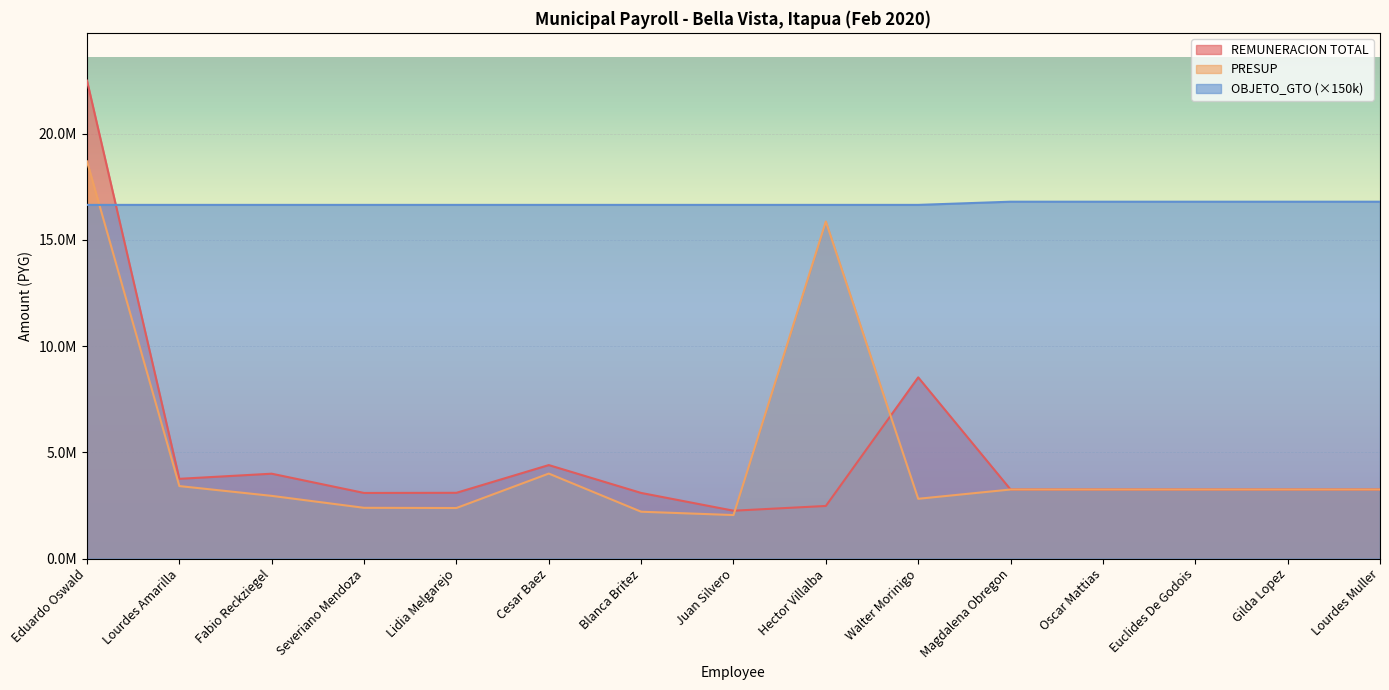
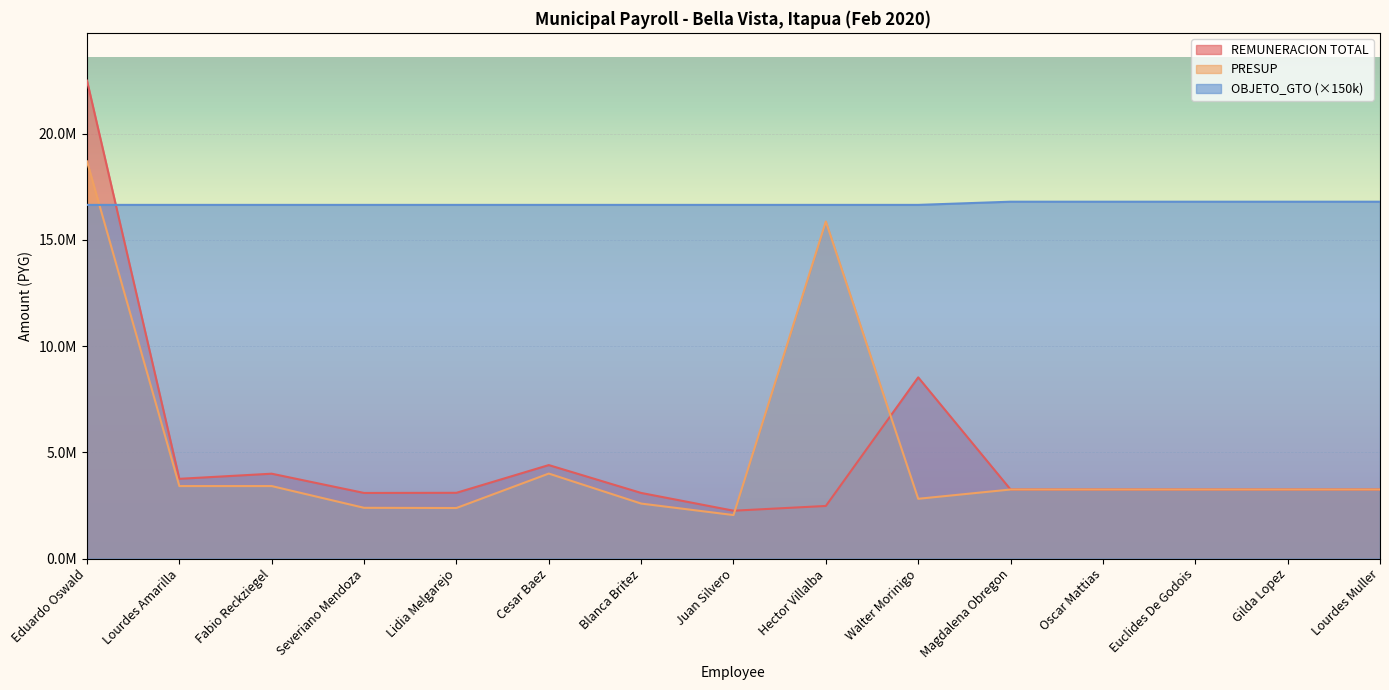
PRESUP, Fabio Reckziegel: 2900000 -> 3400000
PRESUP, Blanca Britez: 2200000 -> 2600000
